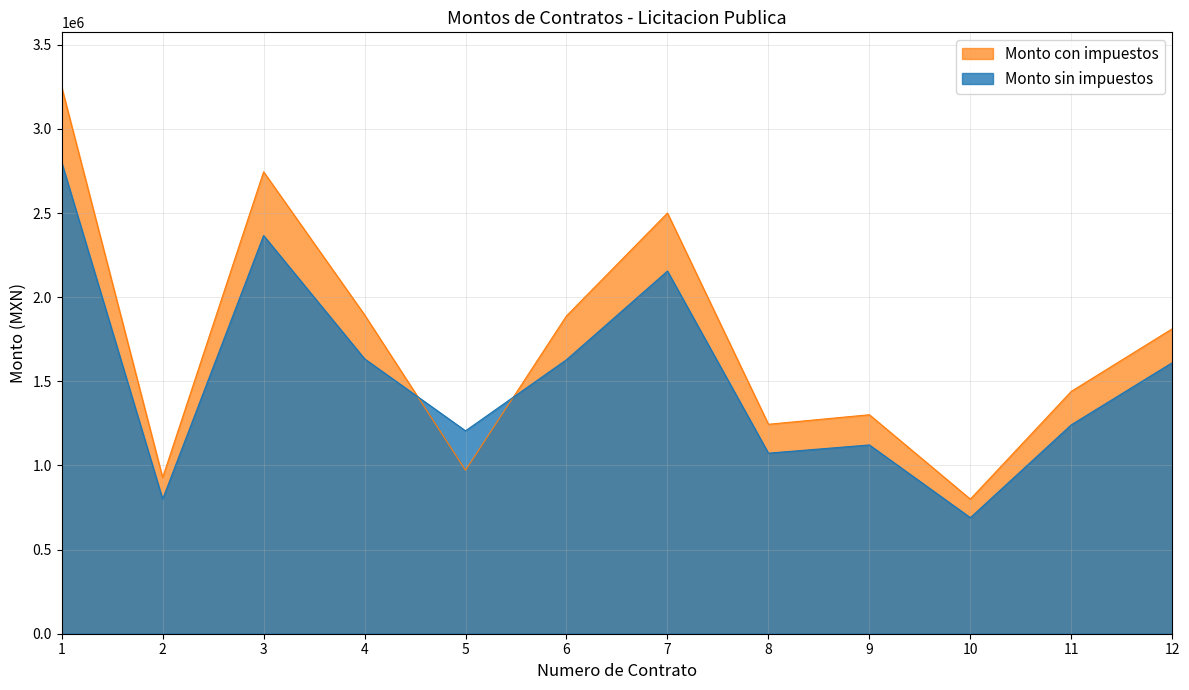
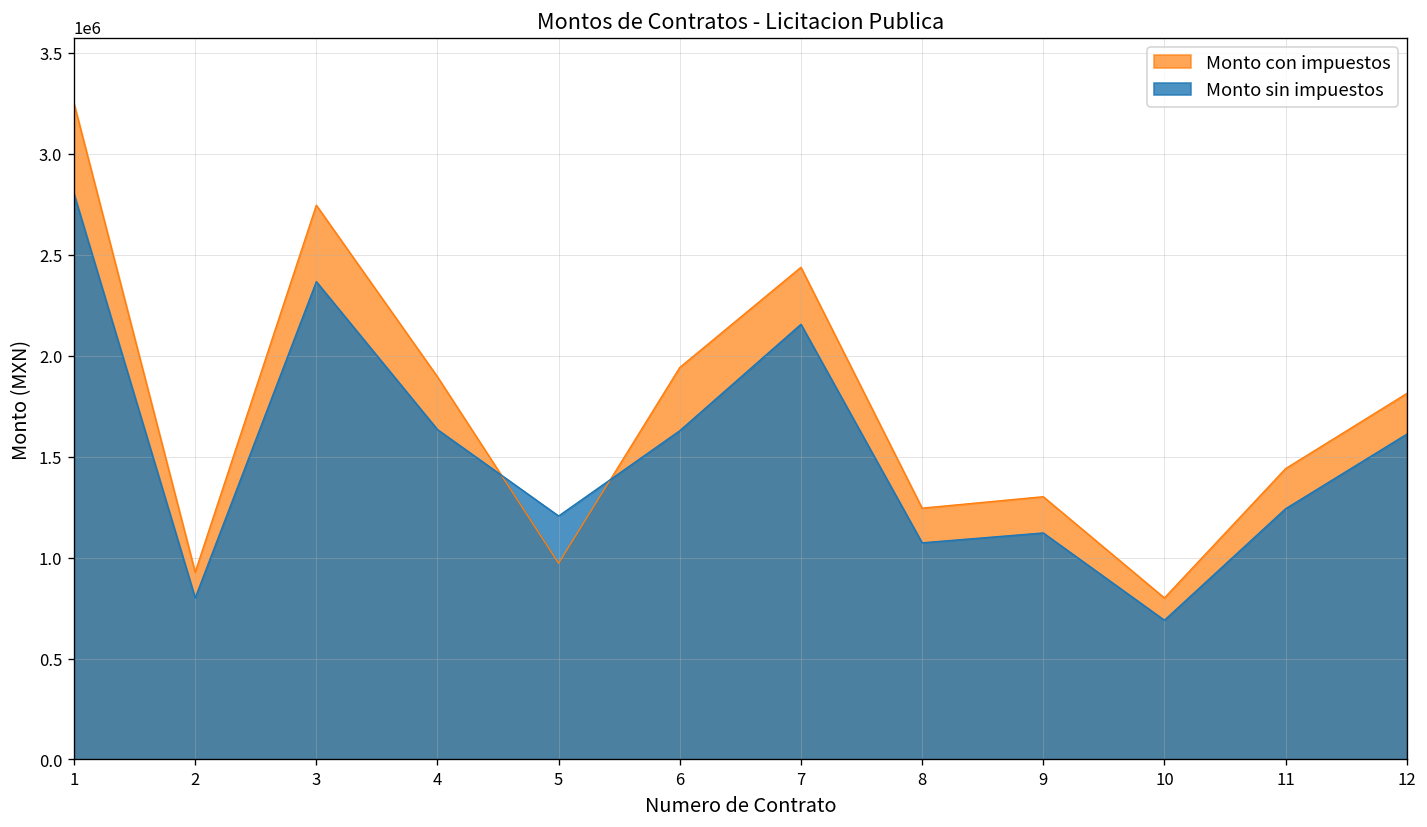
Monto con impuestos, 6: 1890000 -> 1940000
Monto con impuestos, 7: 2500000 -> 2440000
